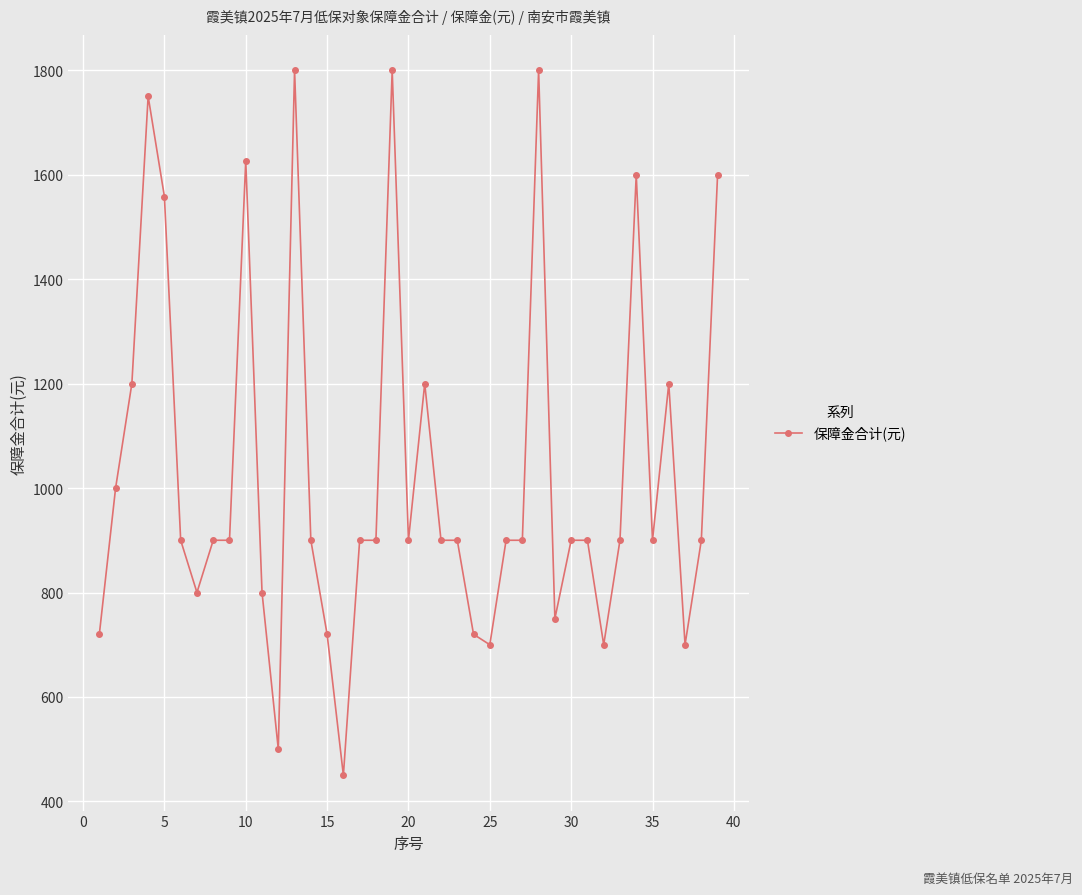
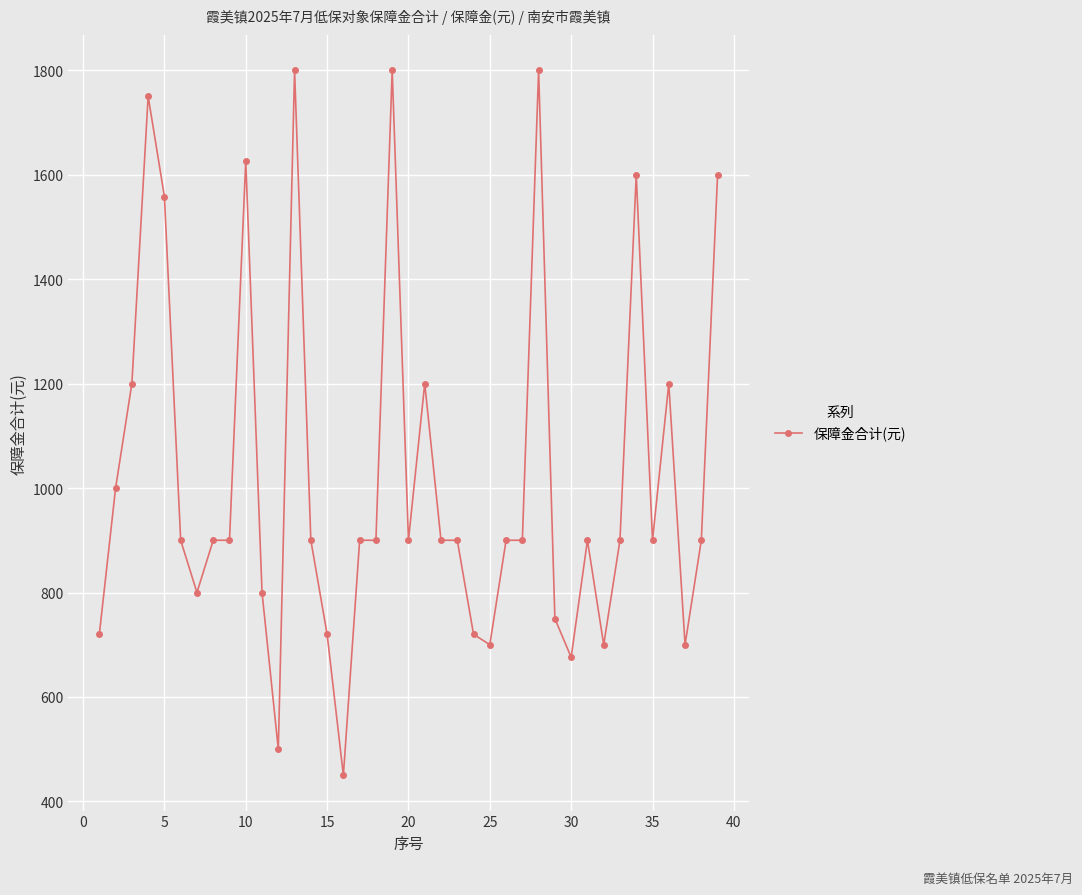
30: 900 -> 680
